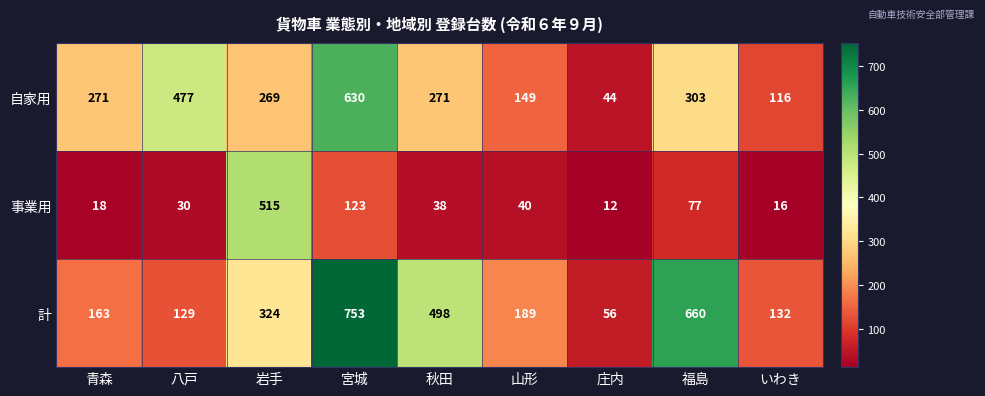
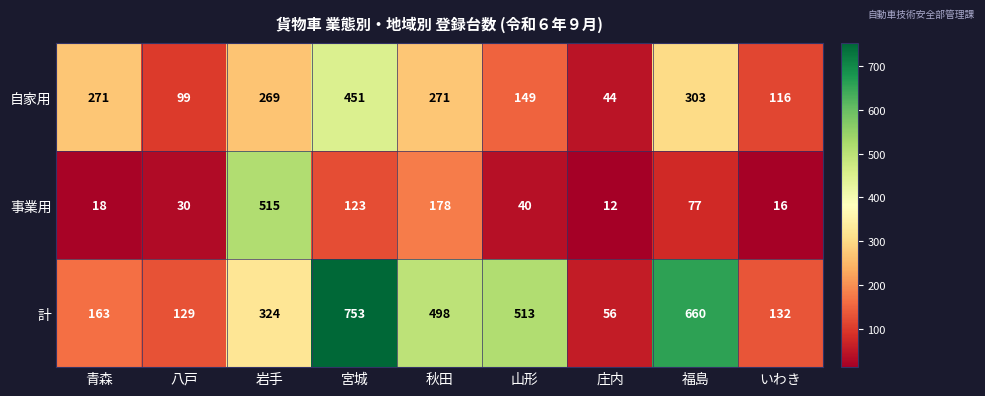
自家用, 八戸: 477 -> 99
自家用, 宮城: 630 -> 451
事業用, 秋田: 38 -> 178
計, 山形: 189 -> 513
